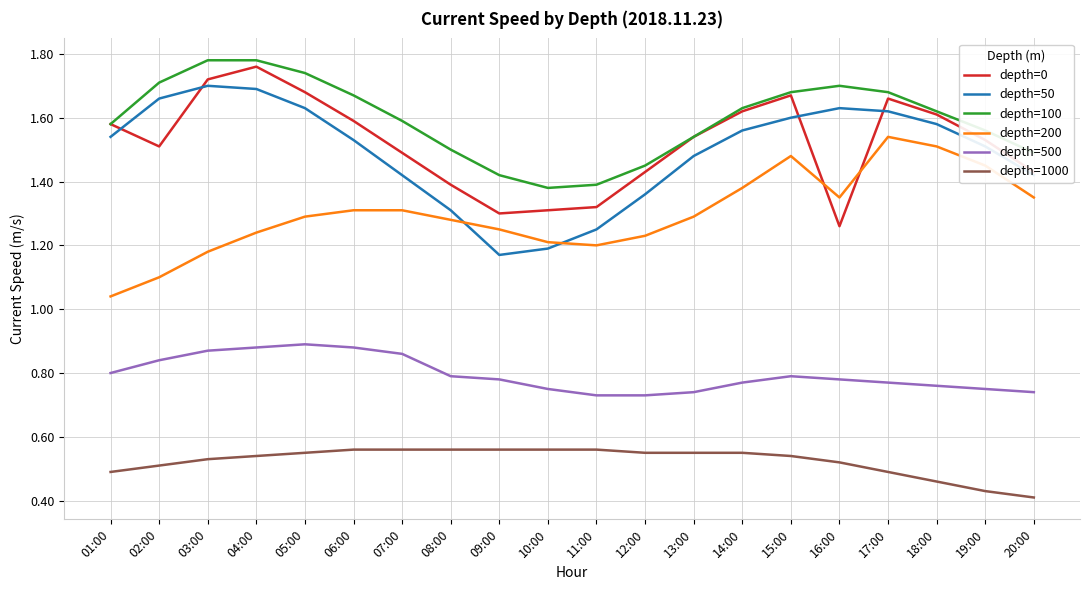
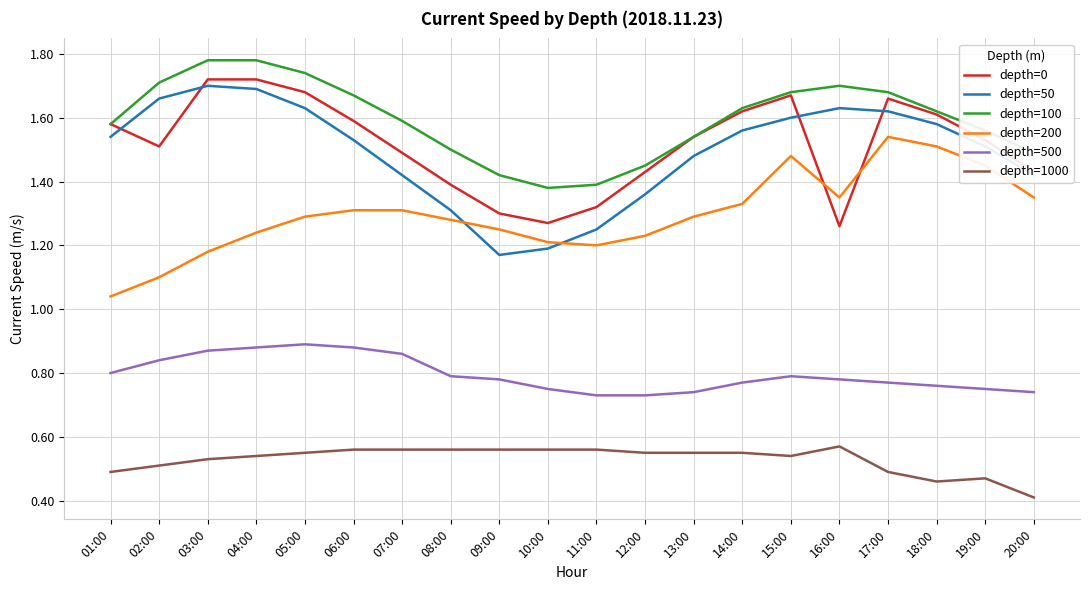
depth=0, 04:00: 1.76 -> 1.72
depth=0, 10:00: 1.31 -> 1.27
depth=200, 14:00: 1.38 -> 1.33
depth=1000, 16:00: 0.52 -> 0.57
depth=1000, 19:00: 0.43 -> 0.47
